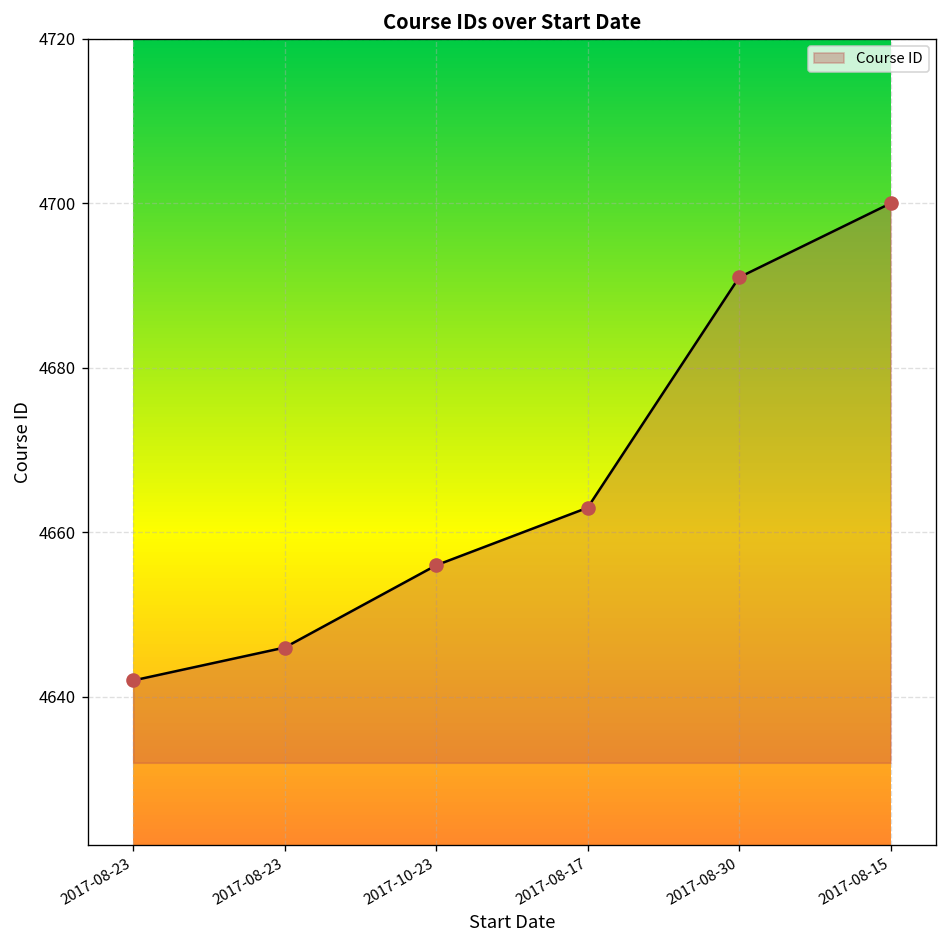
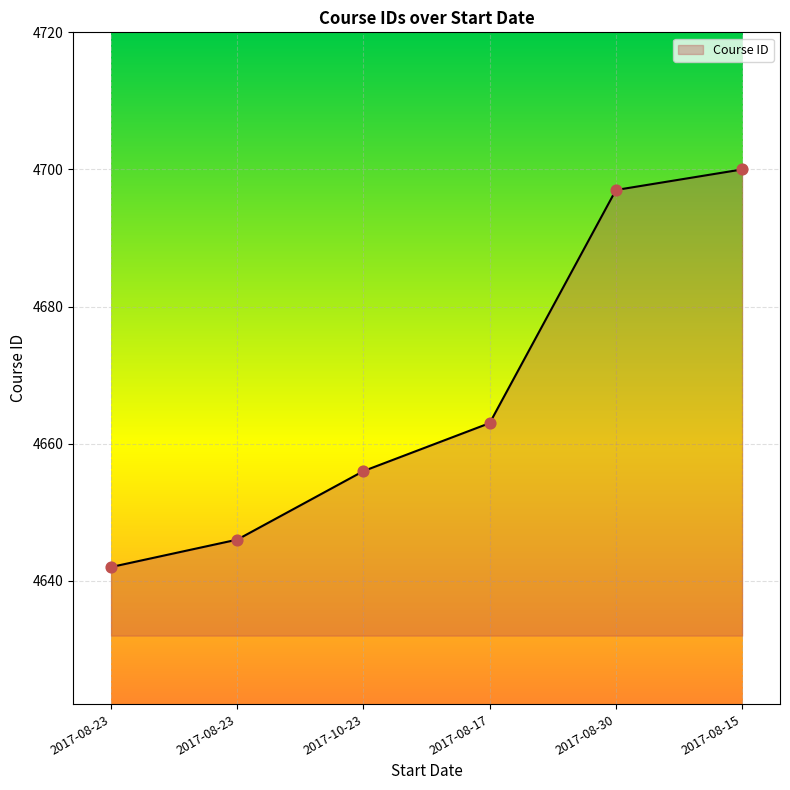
2017-08-30: 4691 -> 4697
